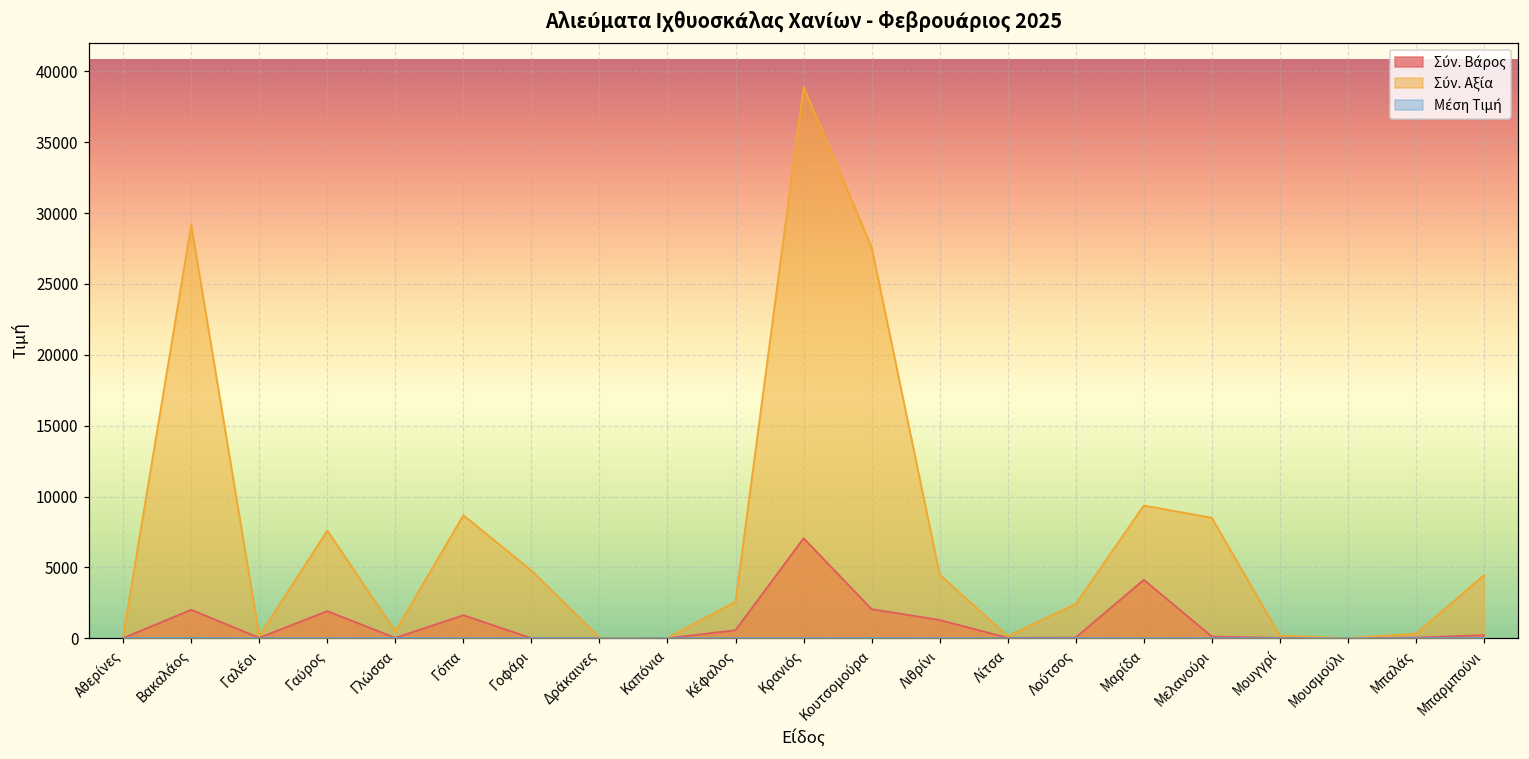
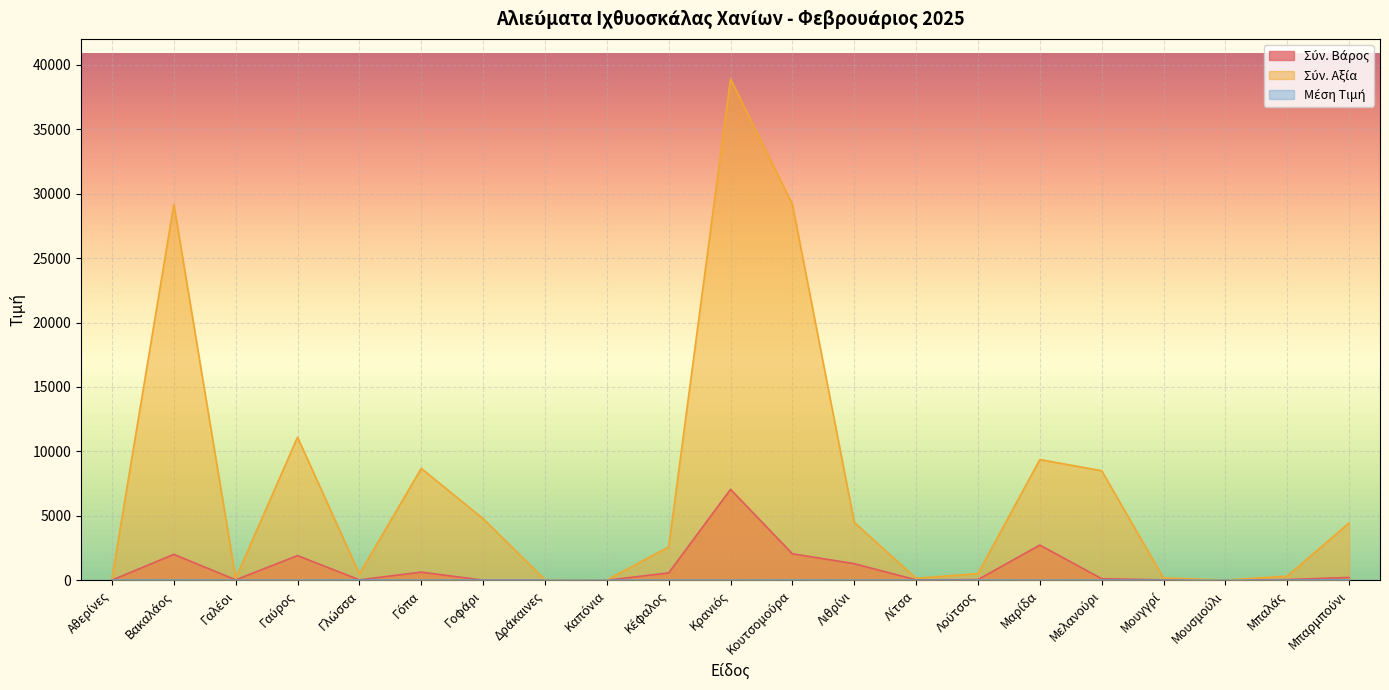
Σύν. Αξία, Γαύρος: 7600 -> 11100
Σύν. Βάρος, Γόπα: 1600 -> 600
Σύν. Αξία, Κουτσομούρα: 27600 -> 29200
Σύν. Αξία, Λούτσος: 2400 -> 500
Σύν. Βάρος, Μαρίδα: 4100 -> 2700
